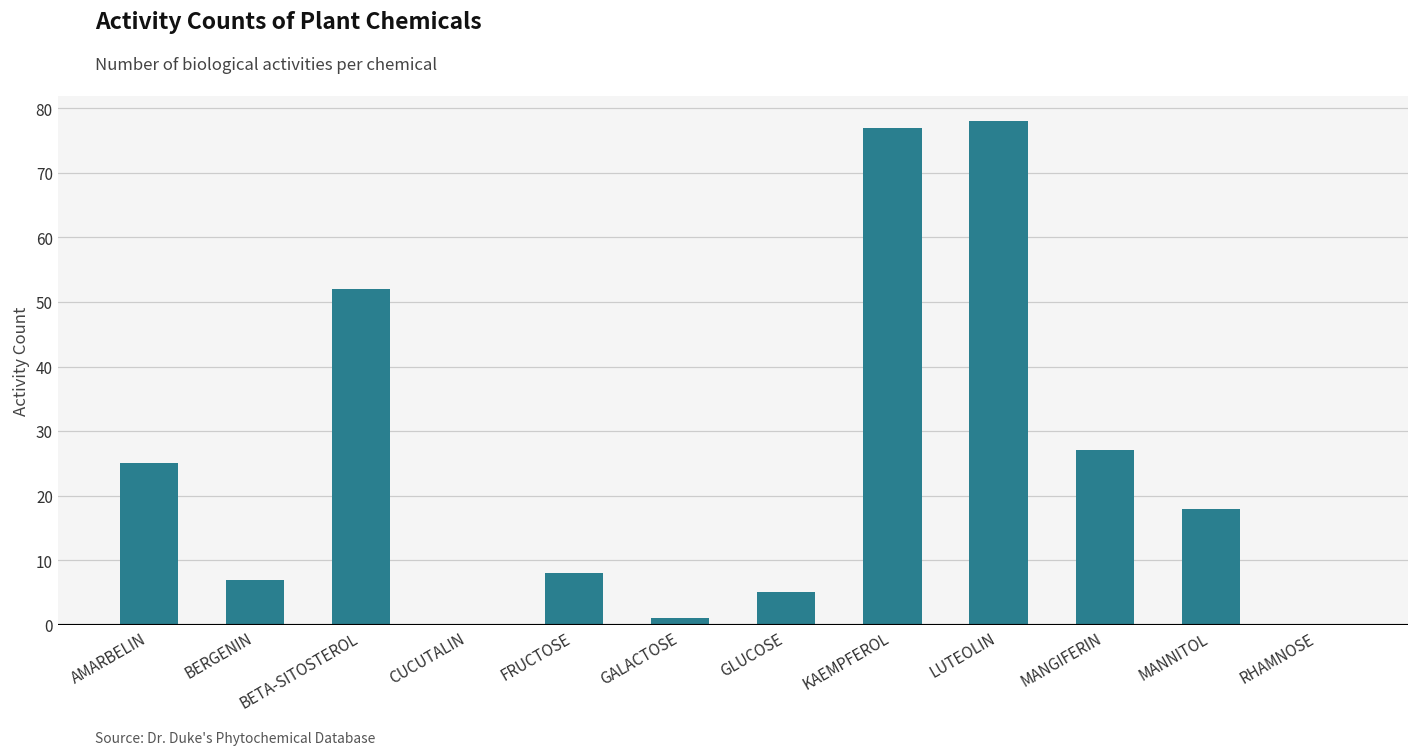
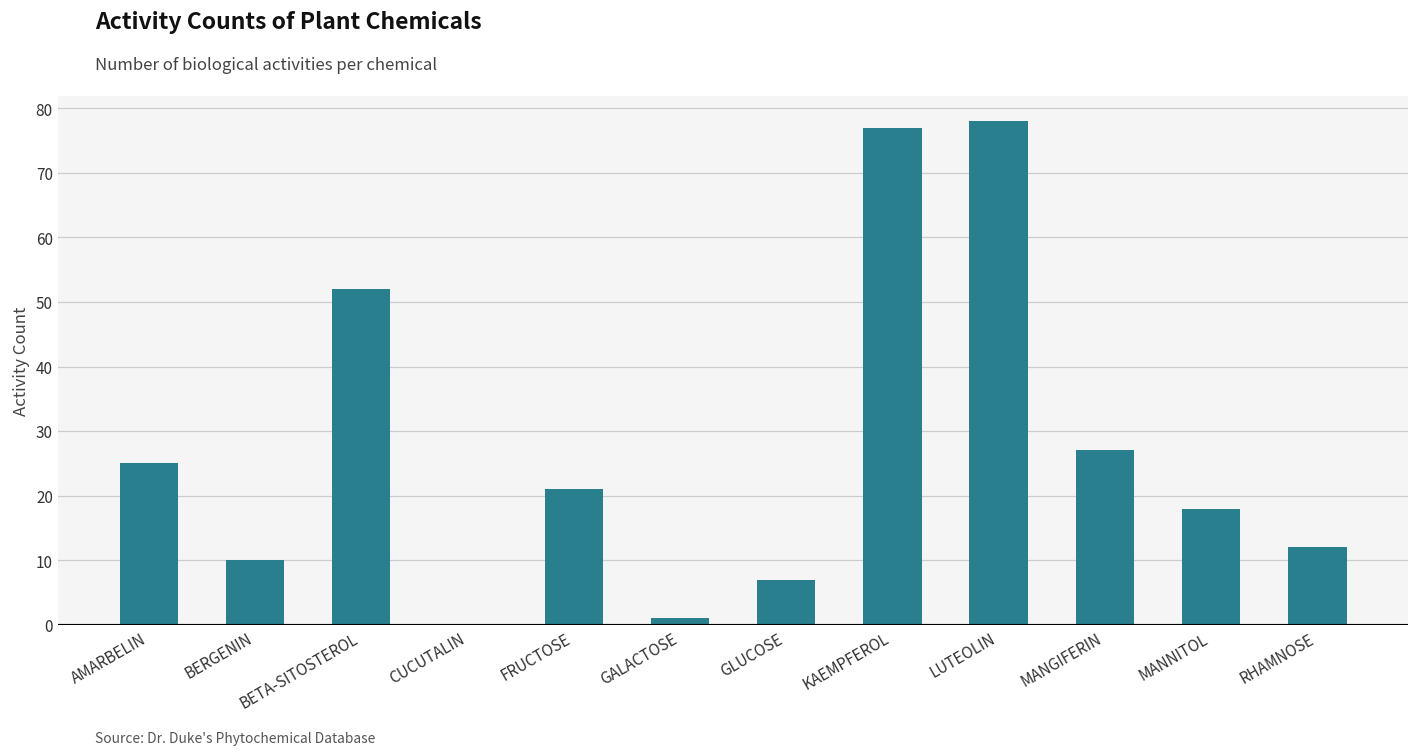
BERGENIN: 7 -> 10
FRUCTOSE: 8 -> 21
GLUCOSE: 5 -> 7
RHAMNOSE: 0 -> 12
